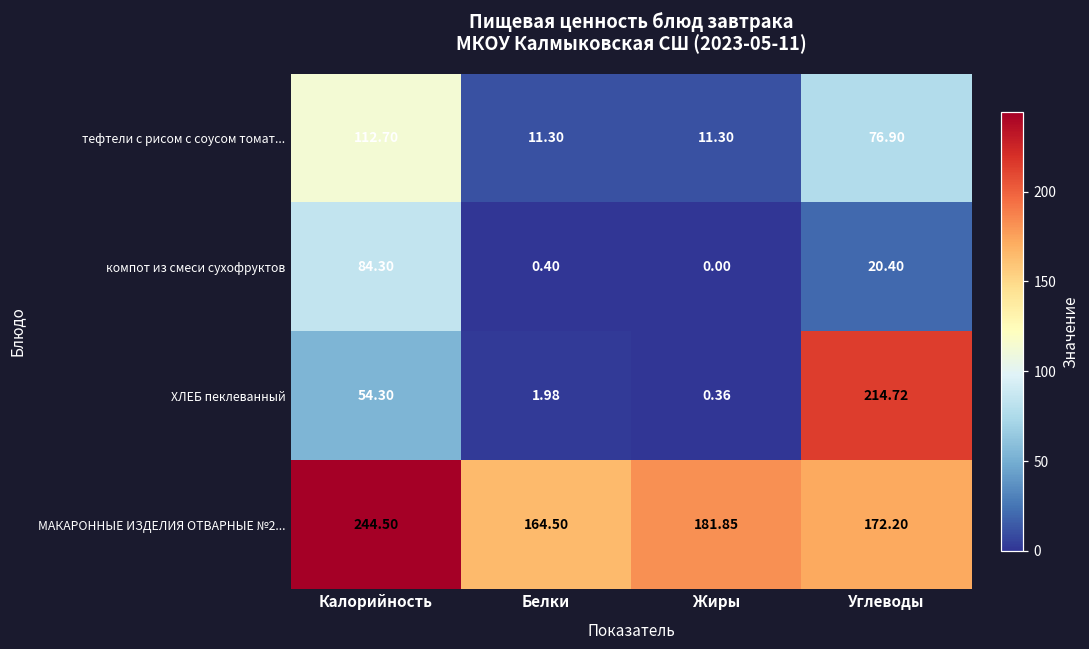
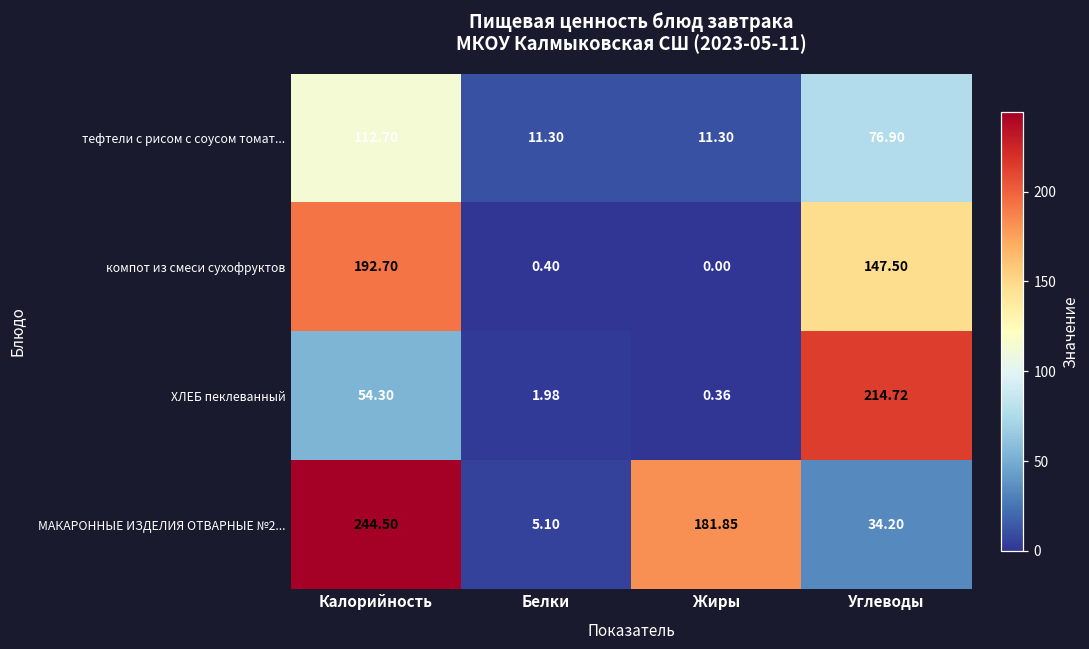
компот из смеси сухофруктов, Калорийность: 84.30 -> 192.70
компот из смеси сухофруктов, Углеводы: 20.40 -> 147.50
МАКАРОННЫЕ ИЗДЕЛИЯ ОТВАРНЫЕ №2..., Белки: 164.50 -> 5.10
МАКАРОННЫЕ ИЗДЕЛИЯ ОТВАРНЫЕ №2..., Углеводы: 172.20 -> 34.20
